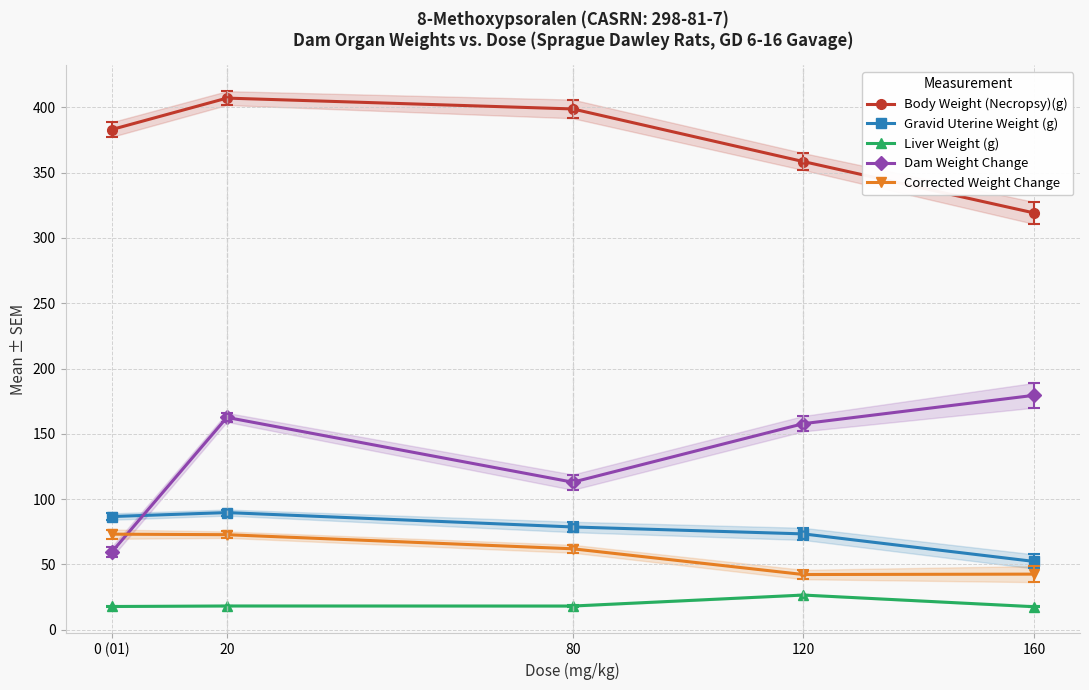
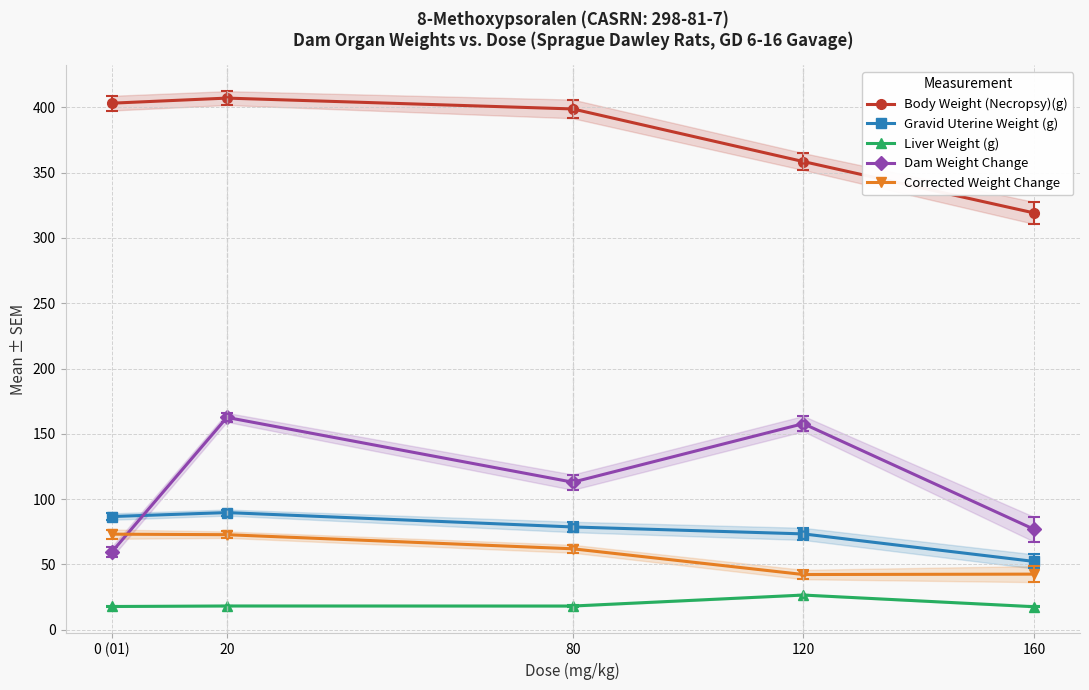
Body Weight (Necropsy)(g), 0 (01): 383 -> 403
Dam Weight Change, 160: 180 -> 77
